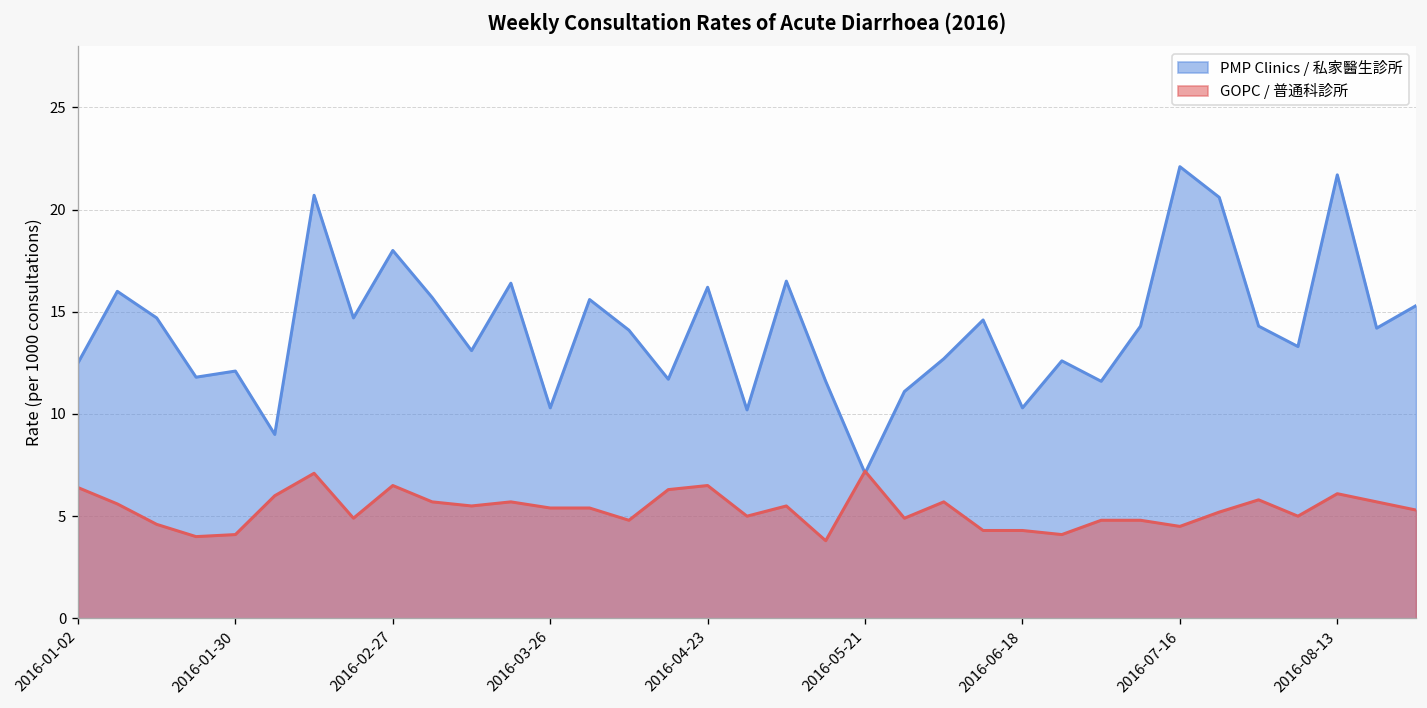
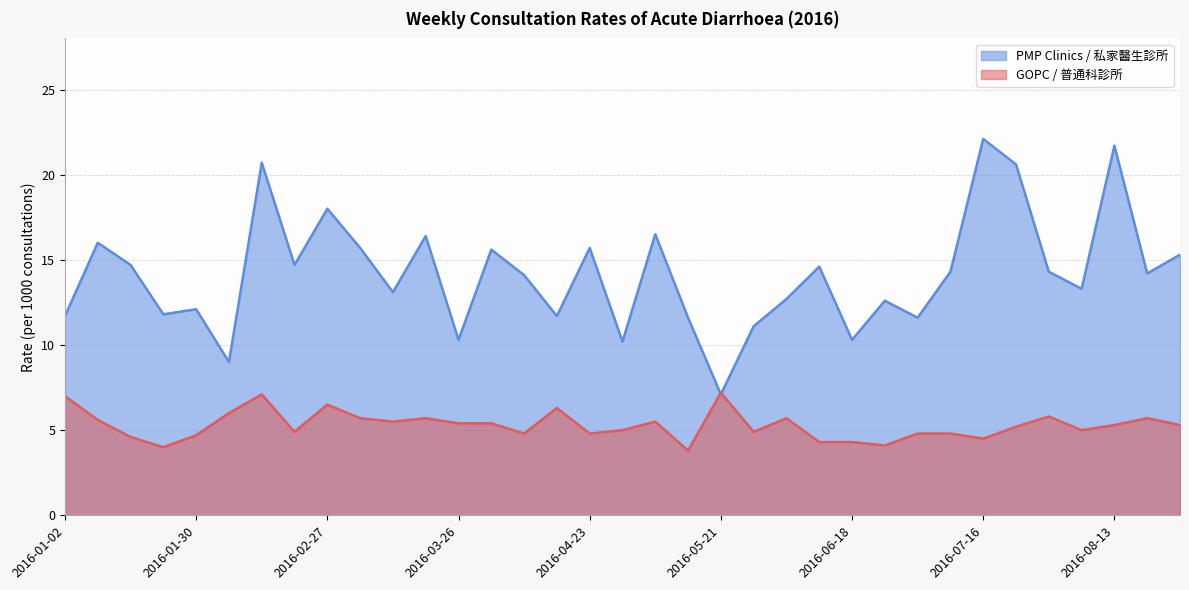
PMP Clinics / 私家醫生診所, 2016-01-02: 12.5 -> 11.7
GOPC / 普通科診所, 2016-01-02: 6.4 -> 7.0
GOPC / 普通科診所, 2016-01-30: 4.1 -> 4.7
PMP Clinics / 私家醫生診所, 2016-04-23: 16.2 -> 15.7
GOPC / 普通科診所, 2016-04-23: 6.5 -> 4.8
GOPC / 普通科診所, 2016-08-13: 6.1 -> 5.3
